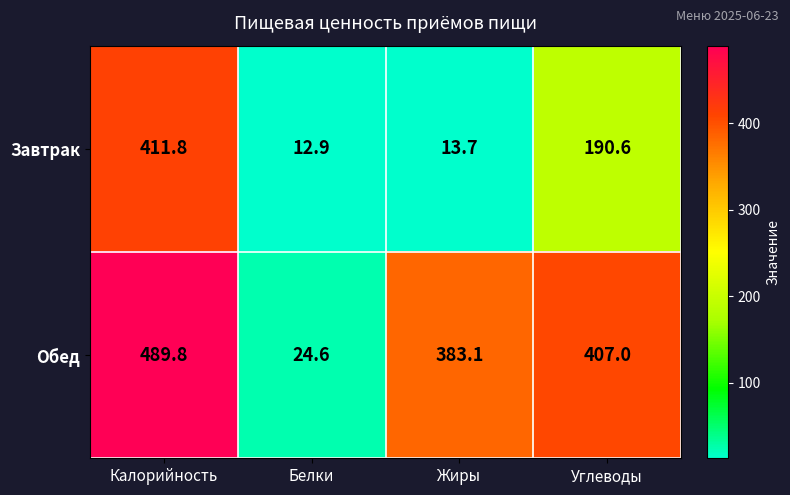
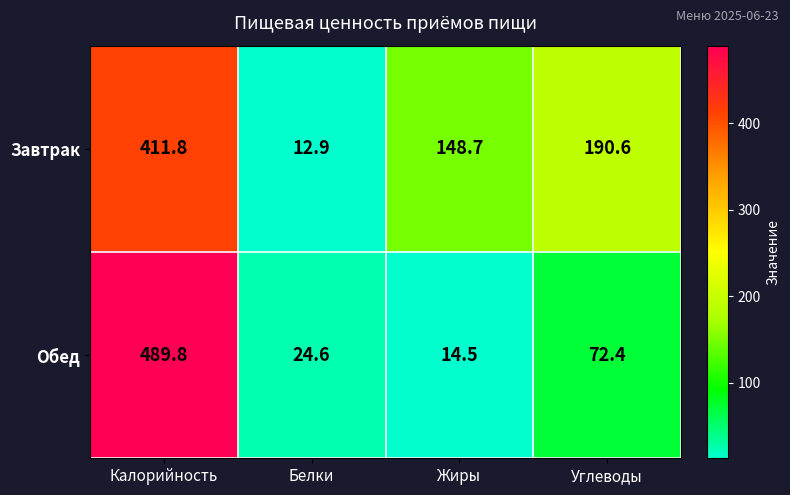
Завтрак, Жиры: 13.7 -> 148.7
Обед, Жиры: 383.1 -> 14.5
Обед, Углеводы: 407.0 -> 72.4
